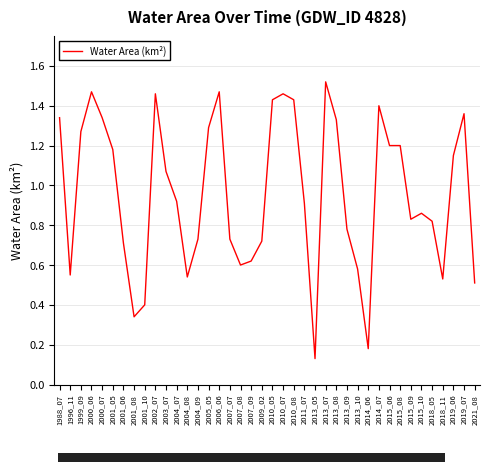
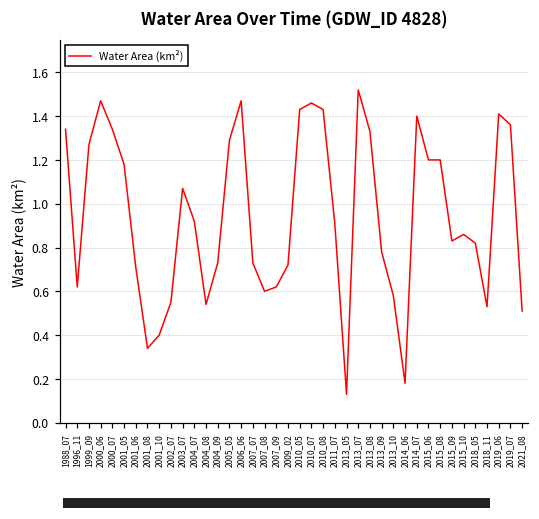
1996_11: 0.55 -> 0.62
2002_07: 1.46 -> 0.55
2019_06: 1.15 -> 1.41
